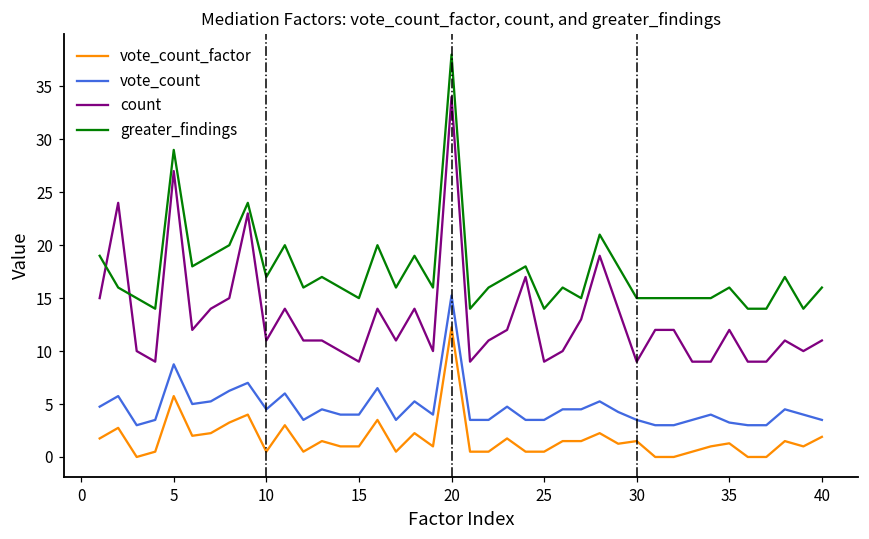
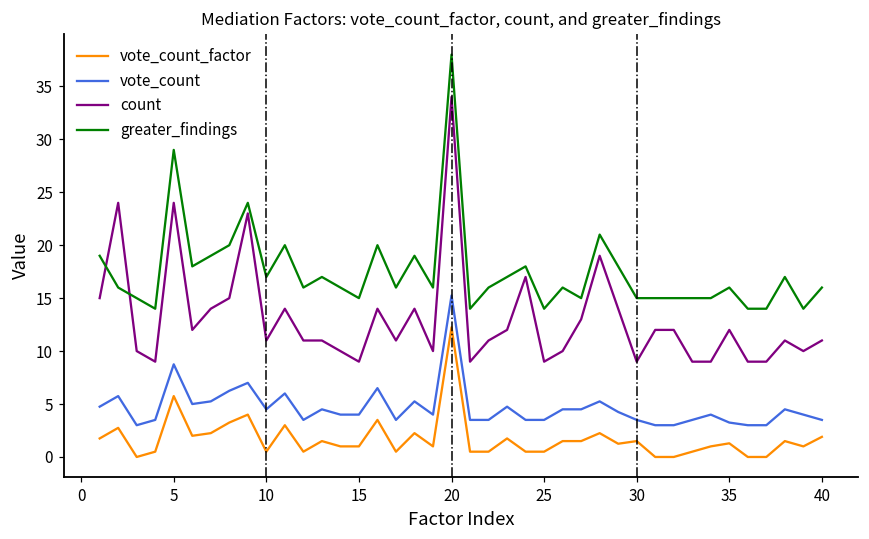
count, 5: 27 -> 24
